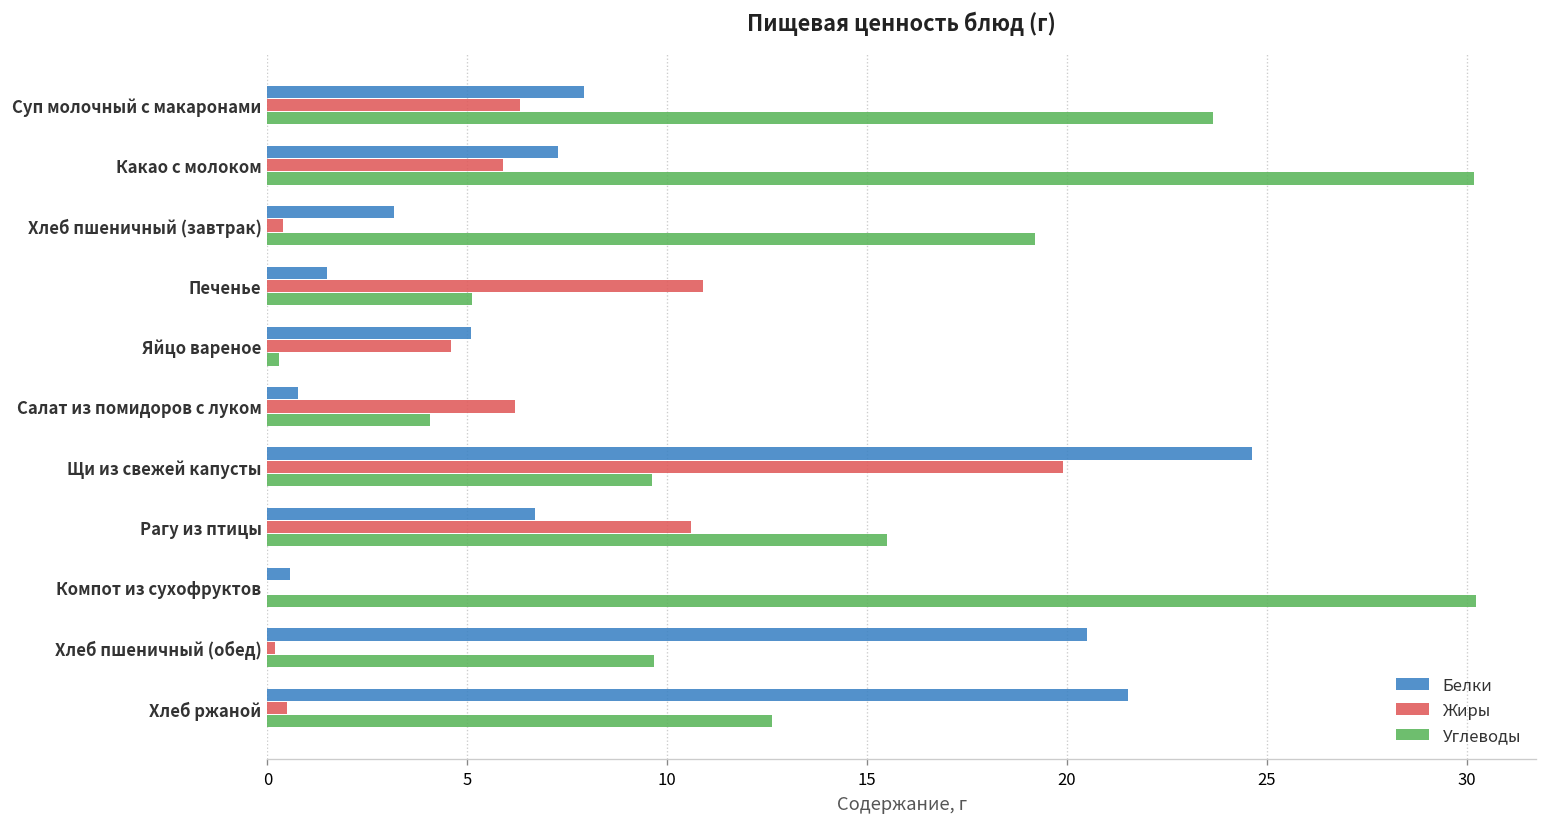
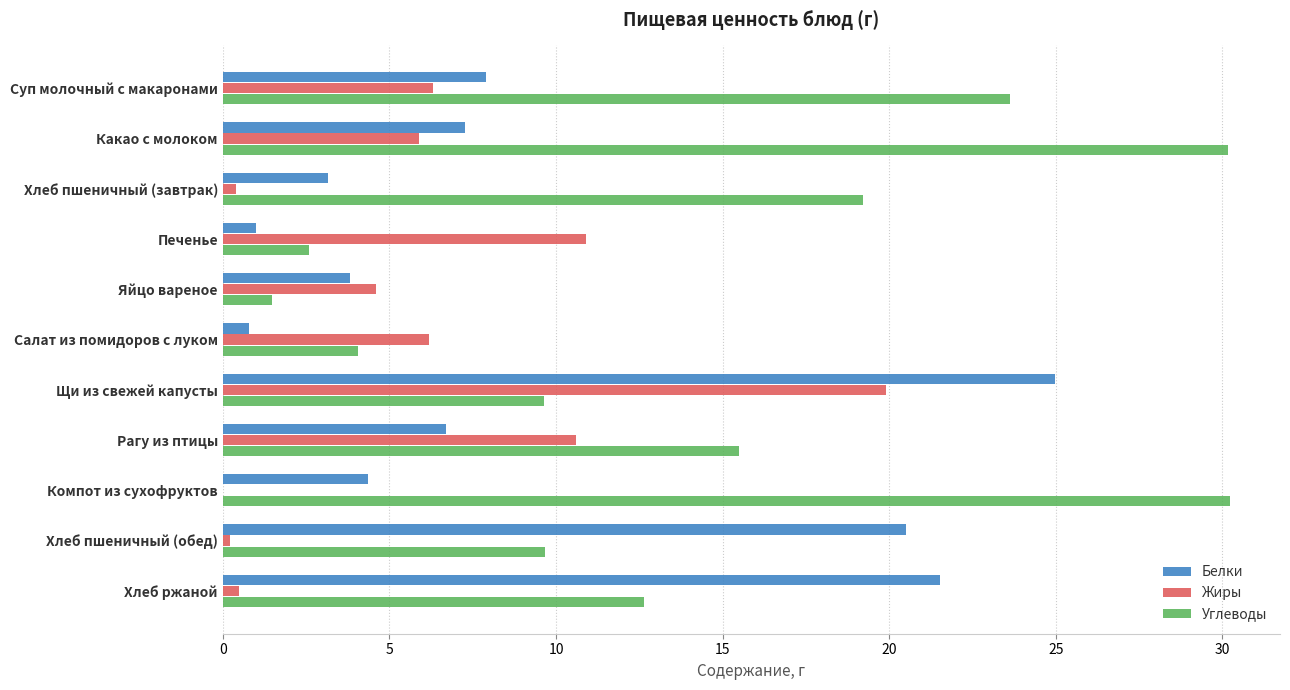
Белки, Печенье: 1.5 -> 1.0
Углеводы, Печенье: 5.1 -> 2.6
Белки, Яйцо вареное: 5.1 -> 3.8
Углеводы, Яйцо вареное: 0.3 -> 1.5
Белки, Щи из свежей капусты: 24.6 -> 25.0
Белки, Компот из сухофруктов: 0.6 -> 4.4
